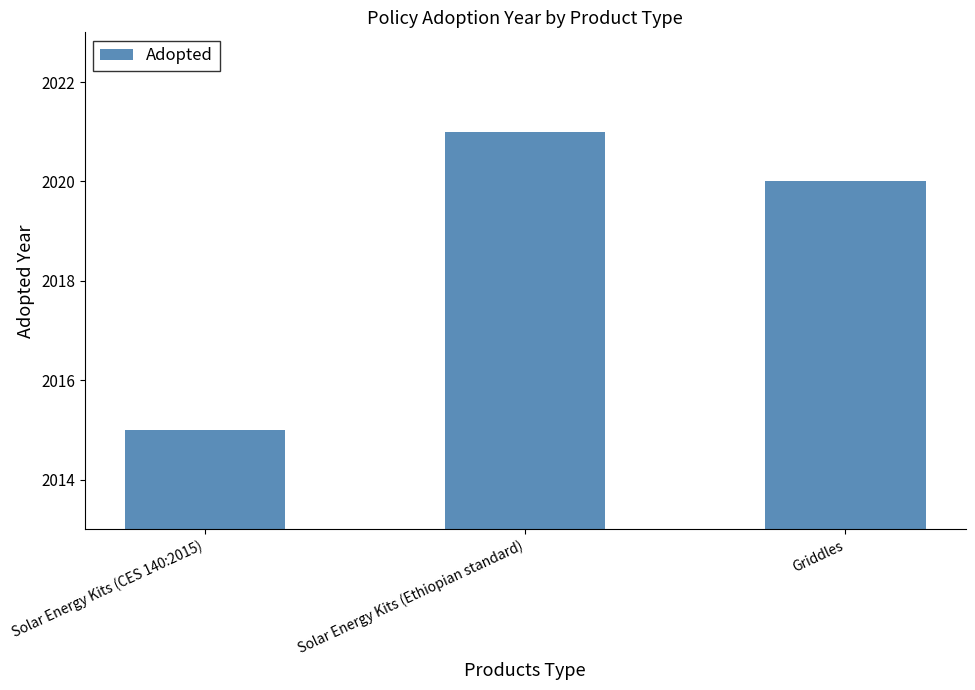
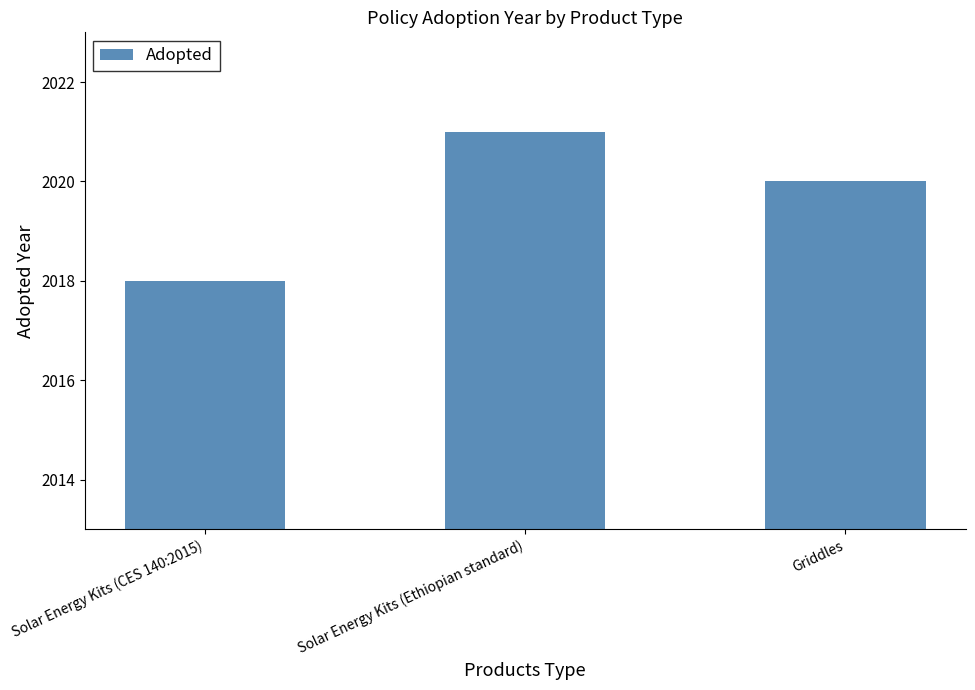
Solar Energy Kits (CES 140:2015): 2015 -> 2018
